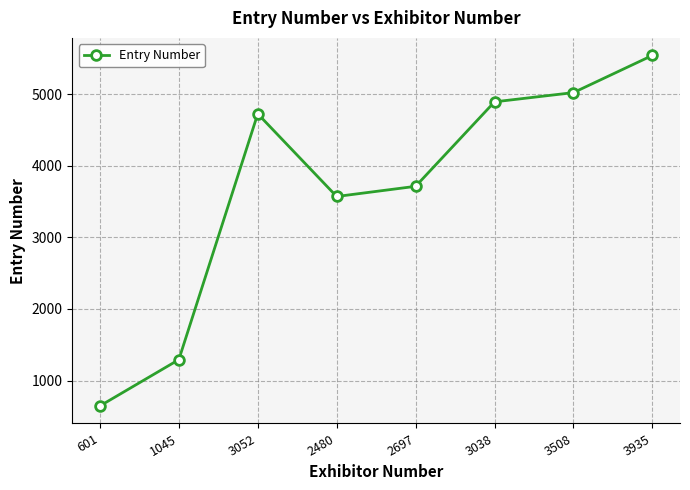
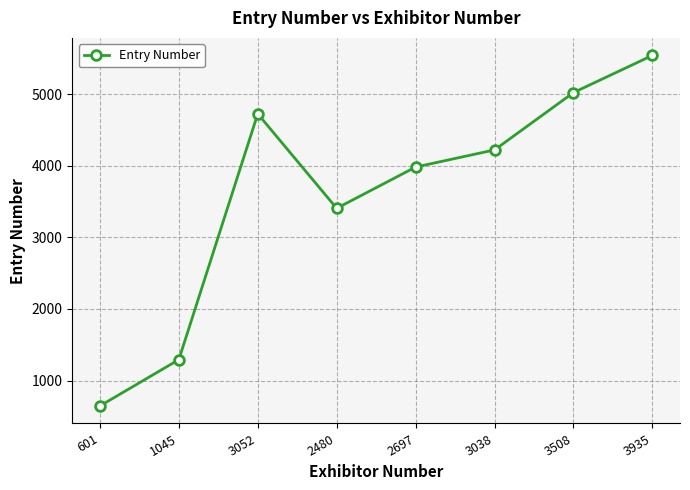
2480: 3600 -> 3400
2697: 3700 -> 4000
3038: 4900 -> 4200
